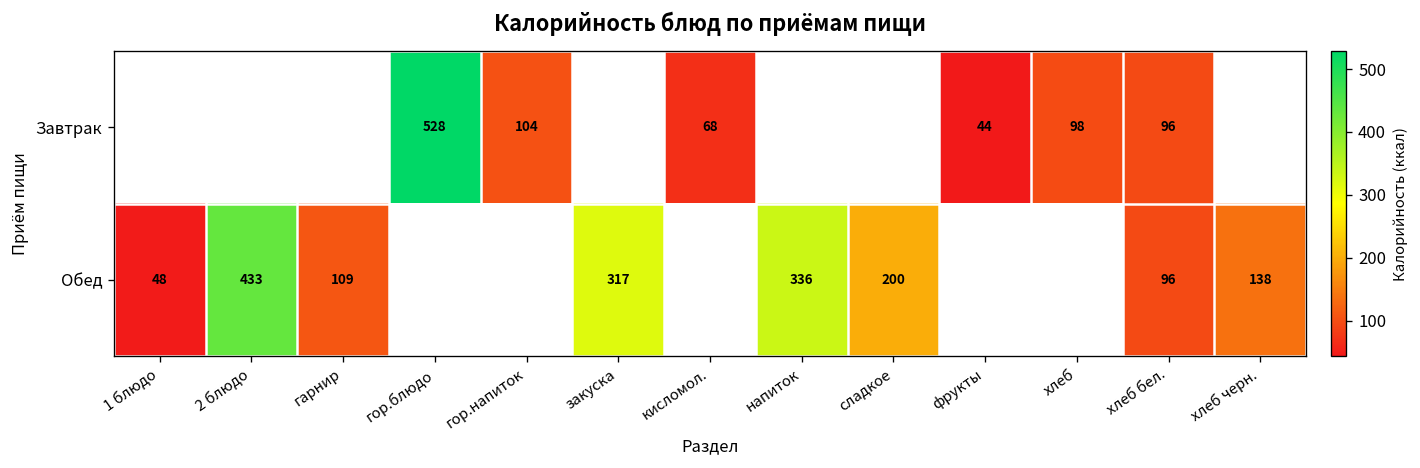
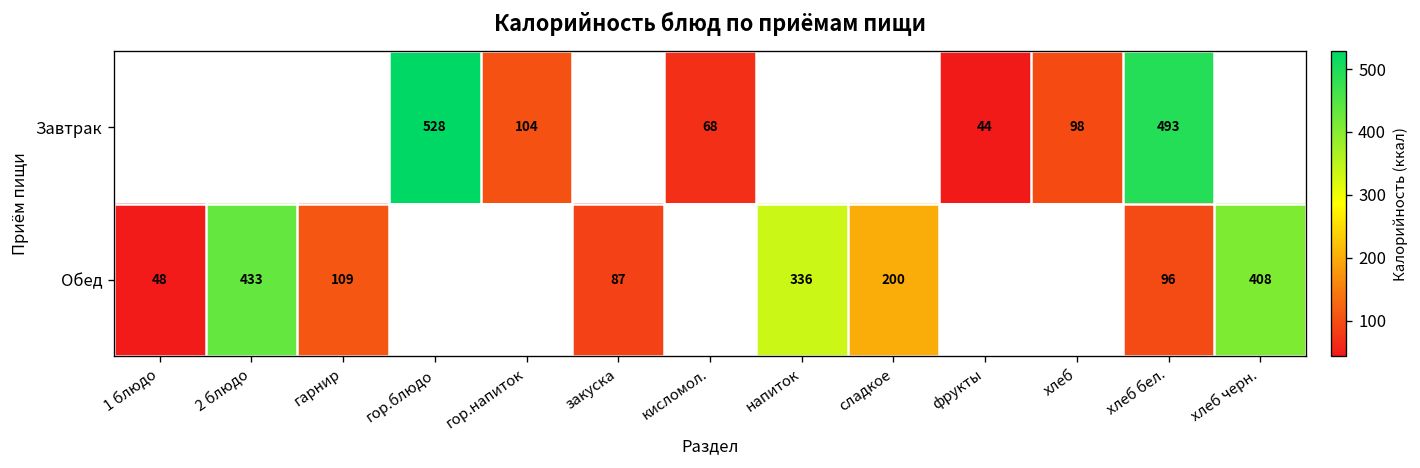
Завтрак, хлеб бел.: 96 -> 493
Обед, закуска: 317 -> 87
Обед, хлеб черн.: 138 -> 408
